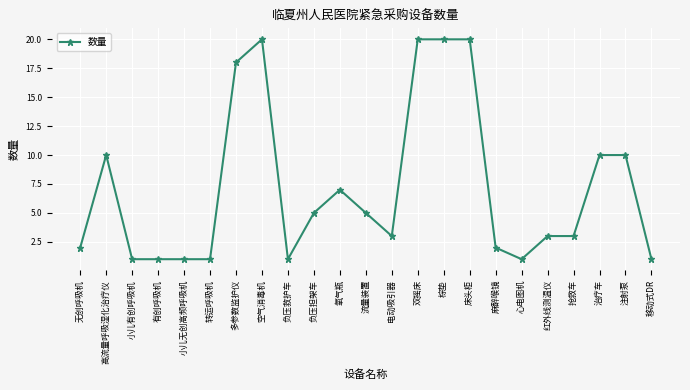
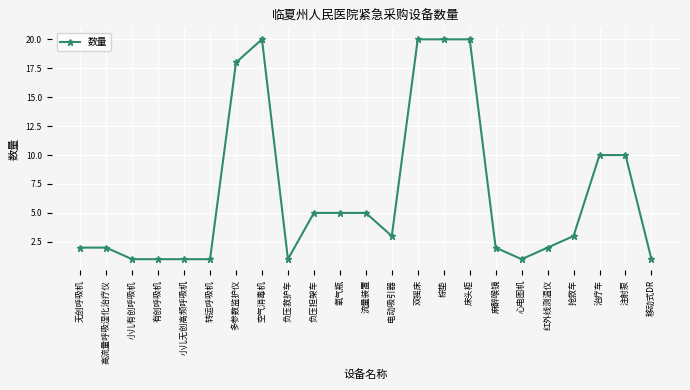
高流量呼吸湿化治疗仪: 10 -> 2
氧气瓶: 7 -> 5
红外线测温仪: 3 -> 2
